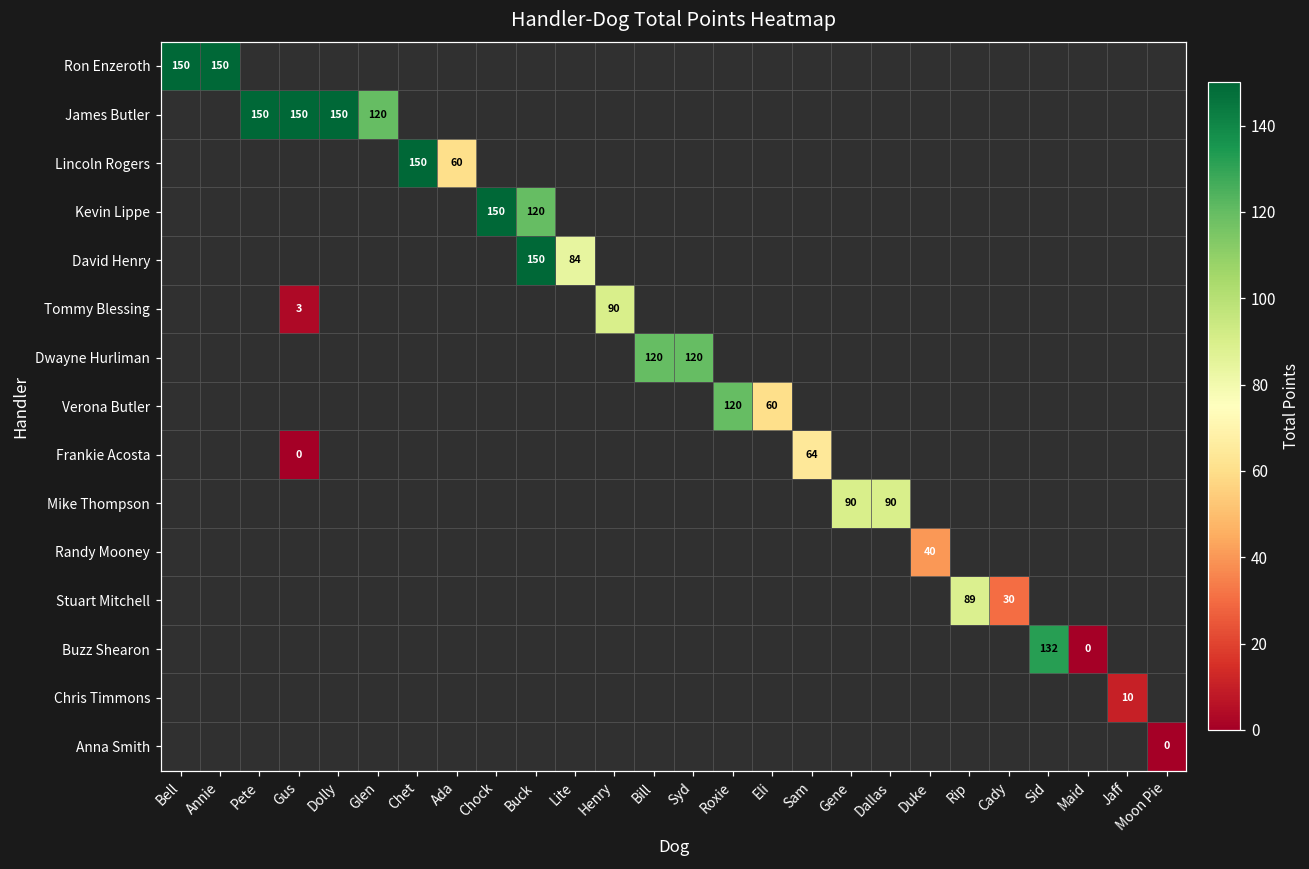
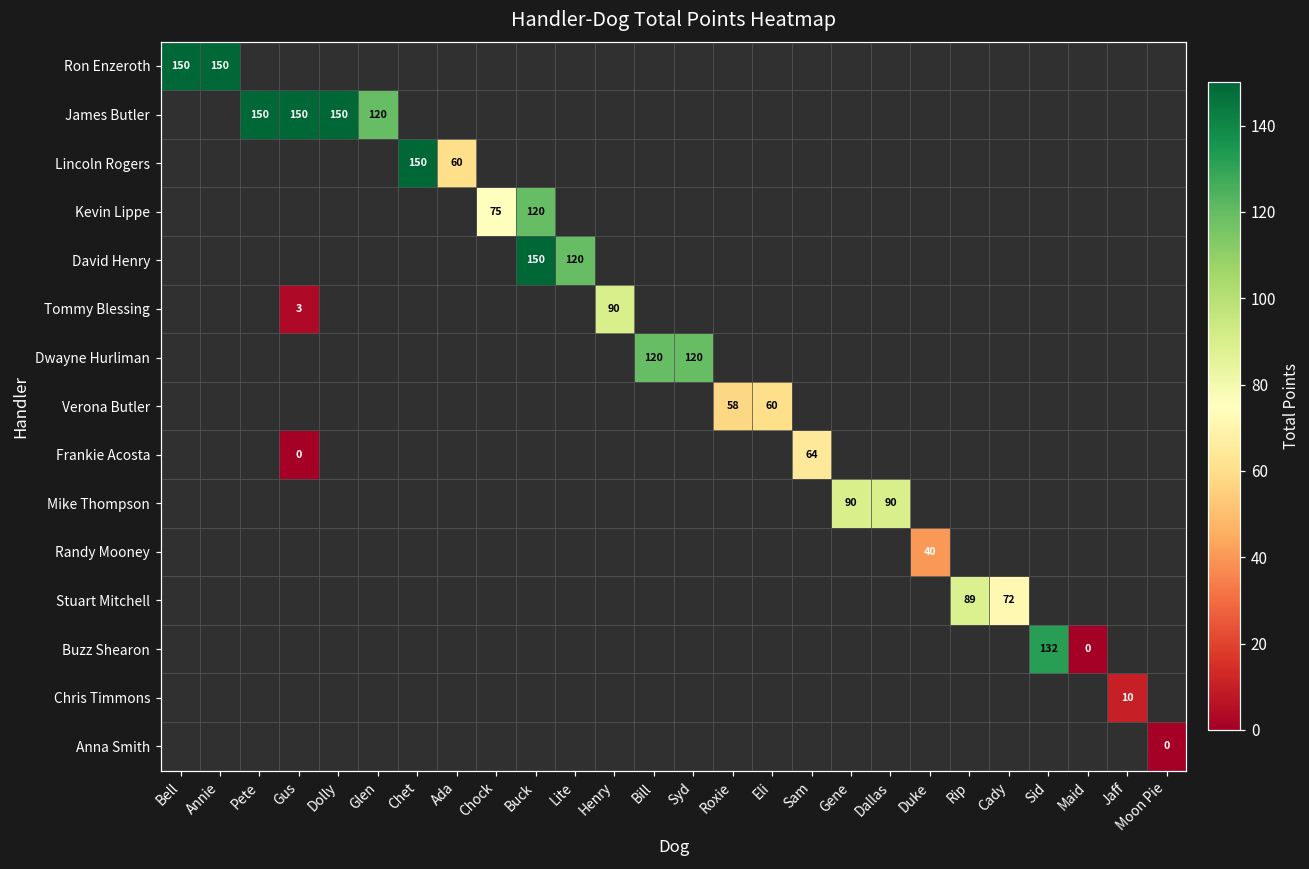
Kevin Lippe, Chock: 150 -> 75
David Henry, Lite: 84 -> 120
Verona Butler, Roxie: 120 -> 58
Stuart Mitchell, Cady: 30 -> 72
